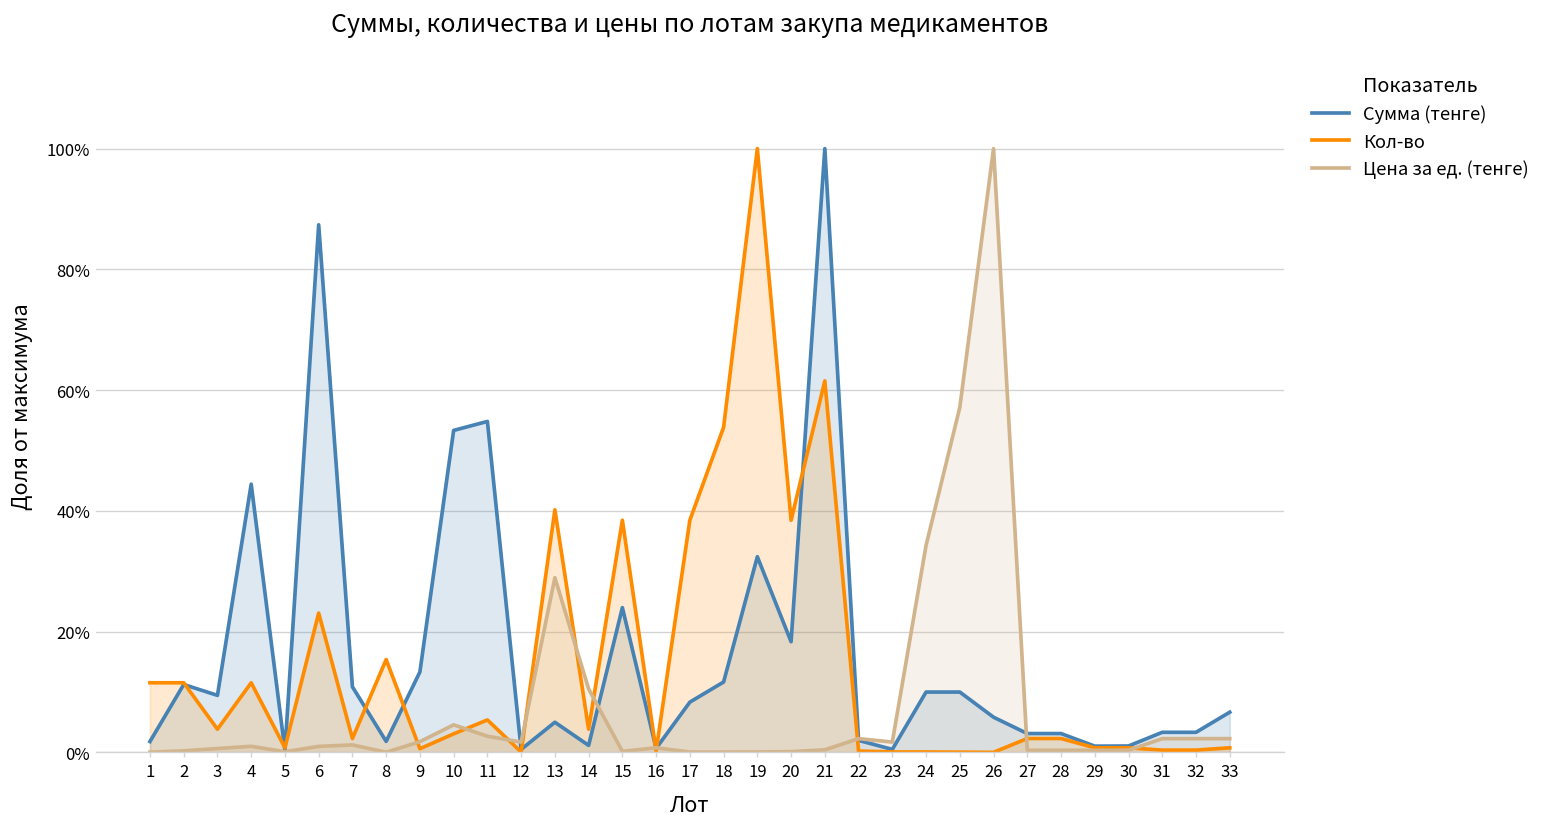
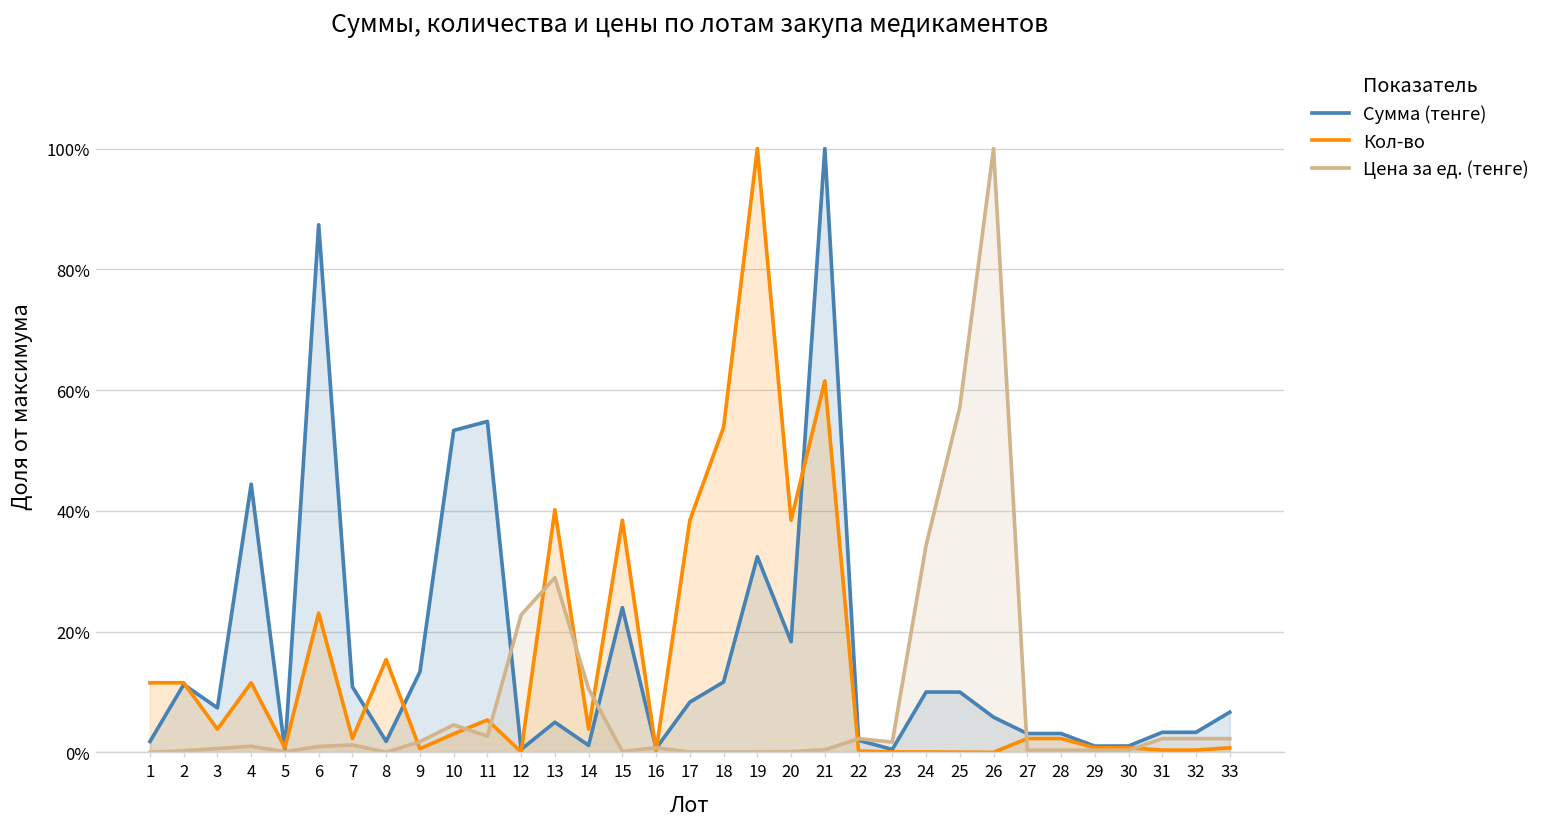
Сумма (тенге), 3: 9% -> 7%
Цена за ед. (тенге), 12: 2% -> 23%
